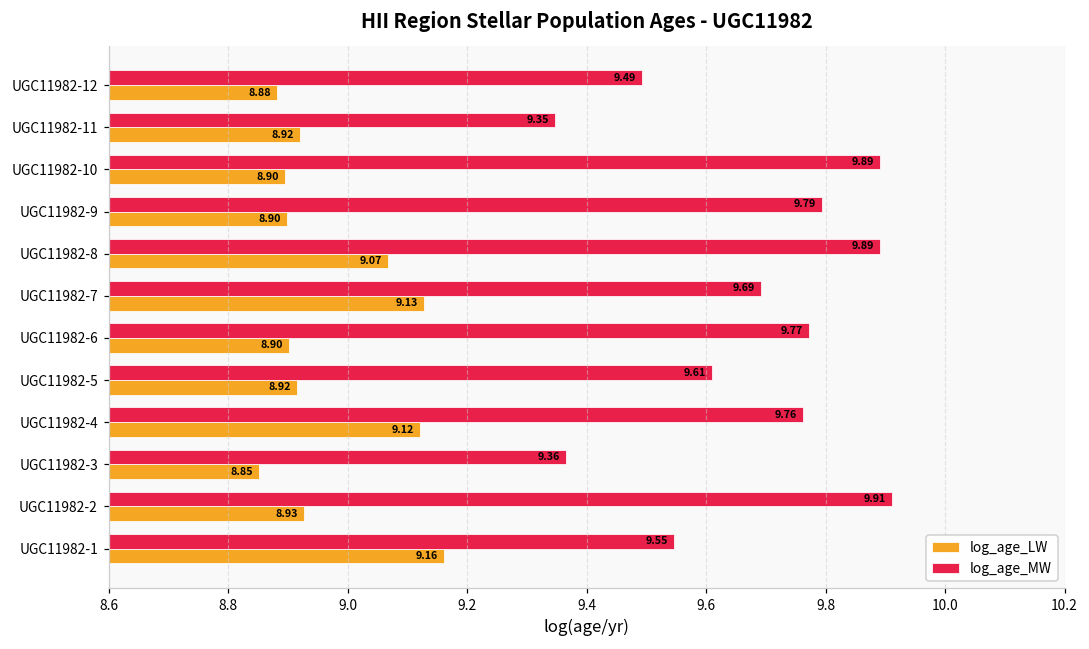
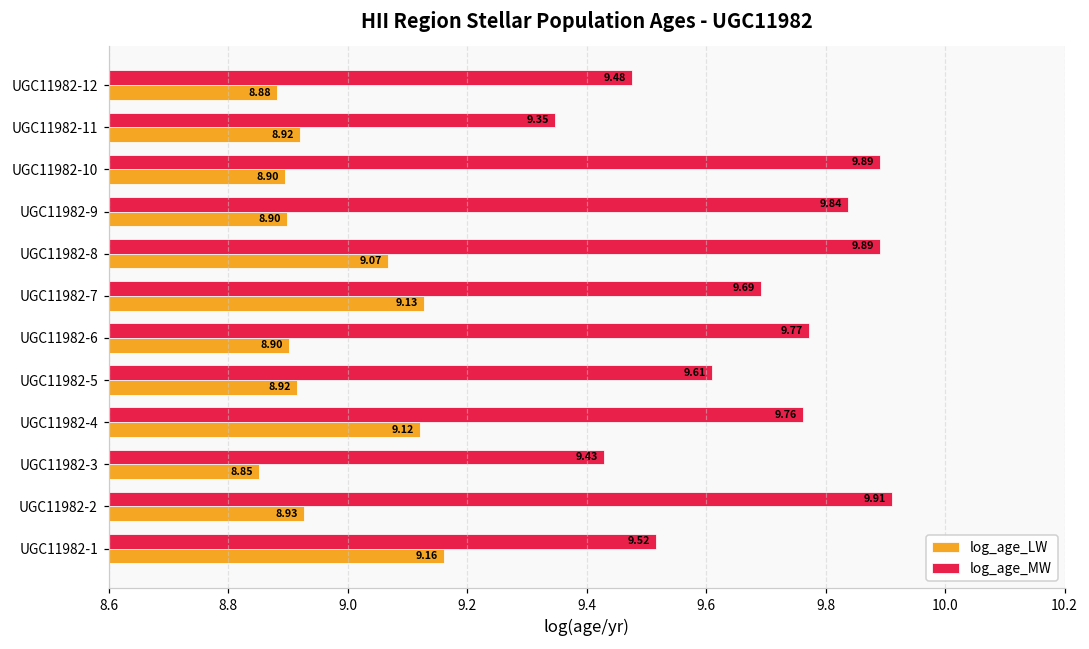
log_age_MW, UGC11982-12: 9.49 -> 9.48
log_age_MW, UGC11982-9: 9.79 -> 9.84
log_age_MW, UGC11982-3: 9.36 -> 9.43
log_age_MW, UGC11982-1: 9.55 -> 9.52
